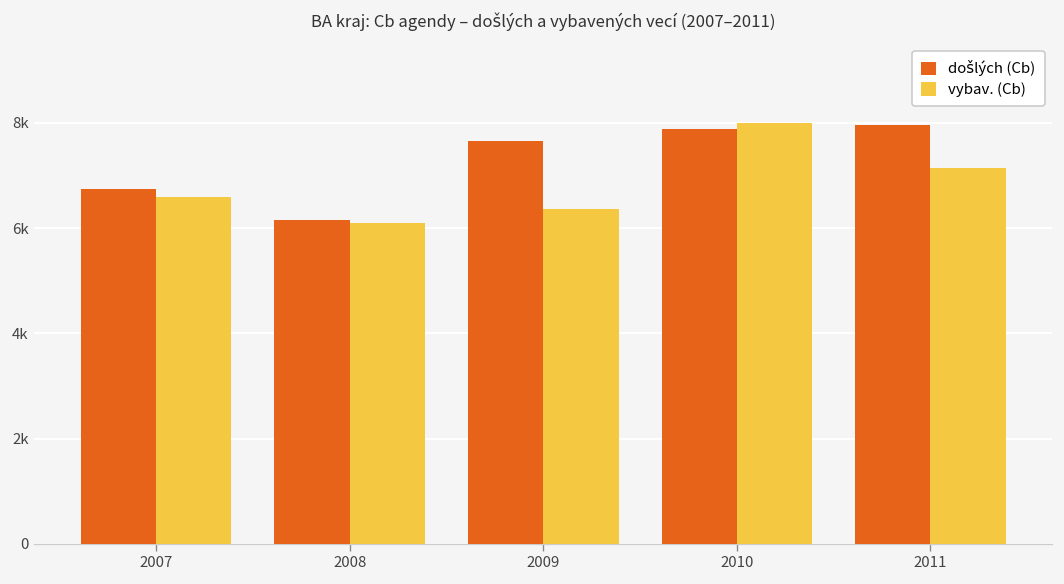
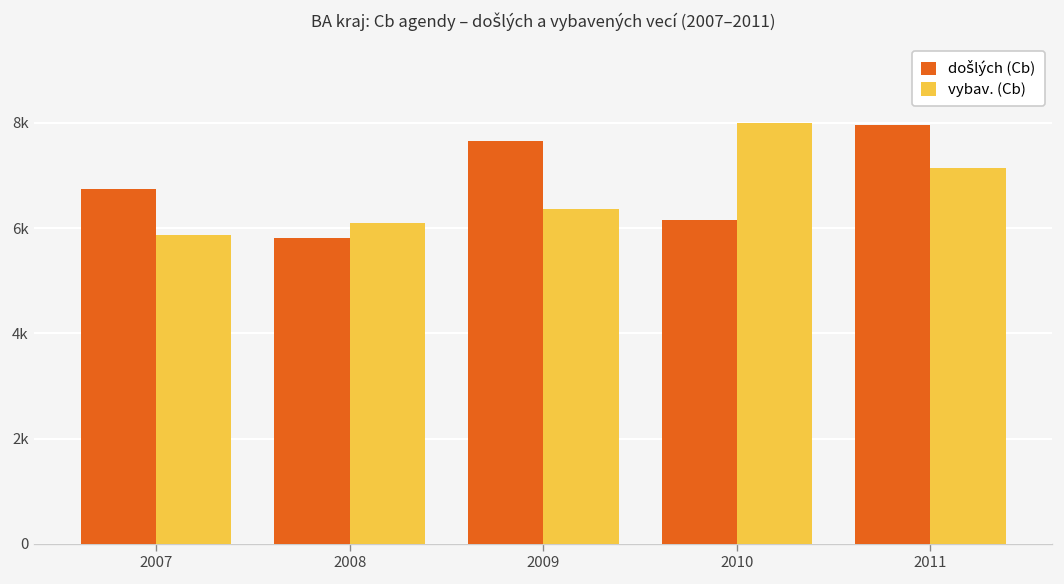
vybav. (Cb), 2007: 6600 -> 5900
došlých (Cb), 2008: 6200 -> 5800
došlých (Cb), 2010: 7900 -> 6200
